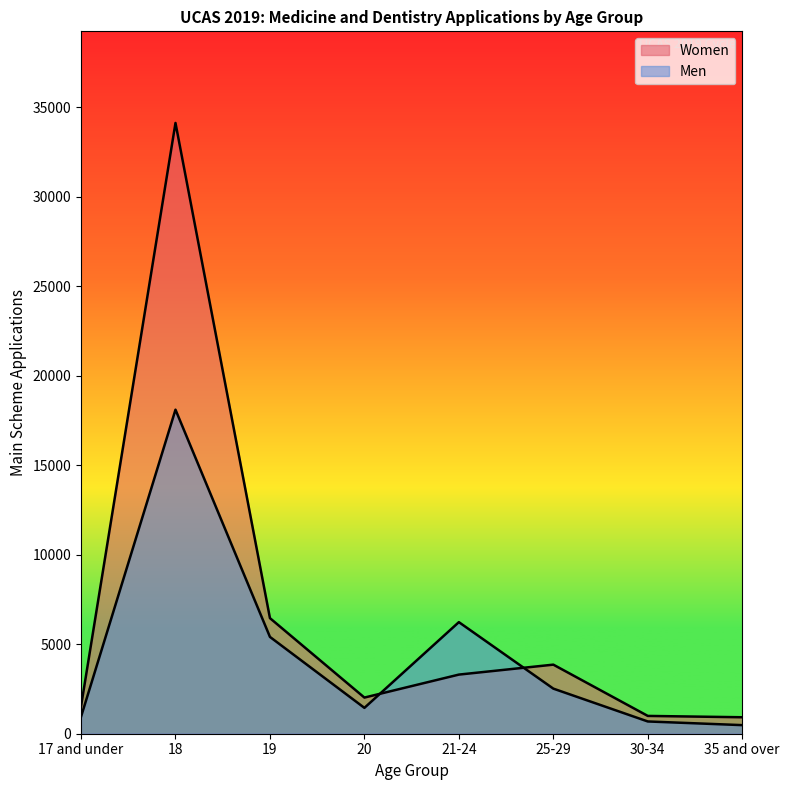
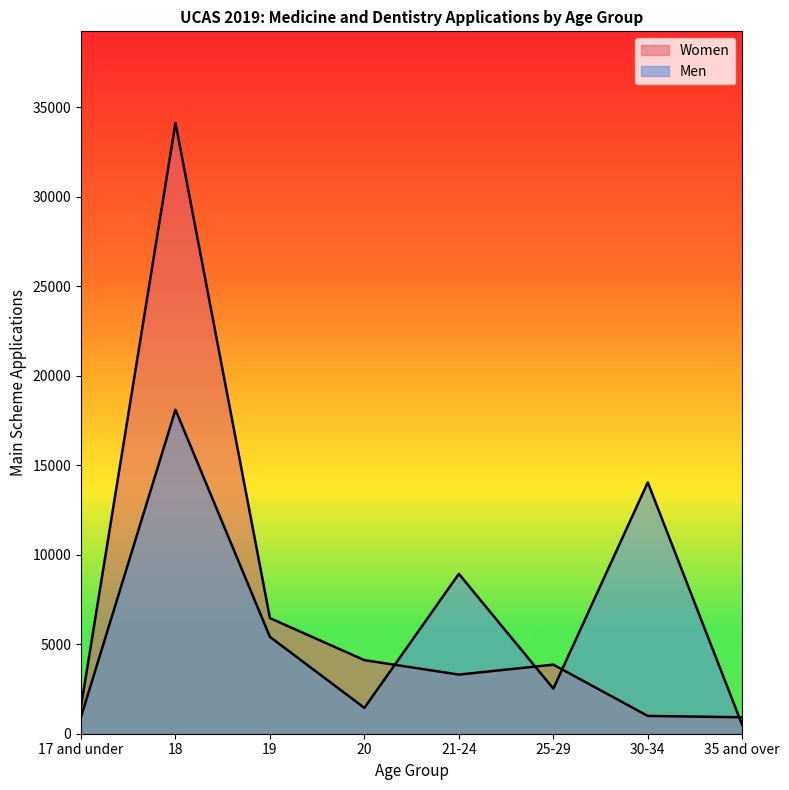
Women, 20: 2000 -> 4100
Men, 21-24: 6200 -> 8900
Men, 30-34: 700 -> 14000
